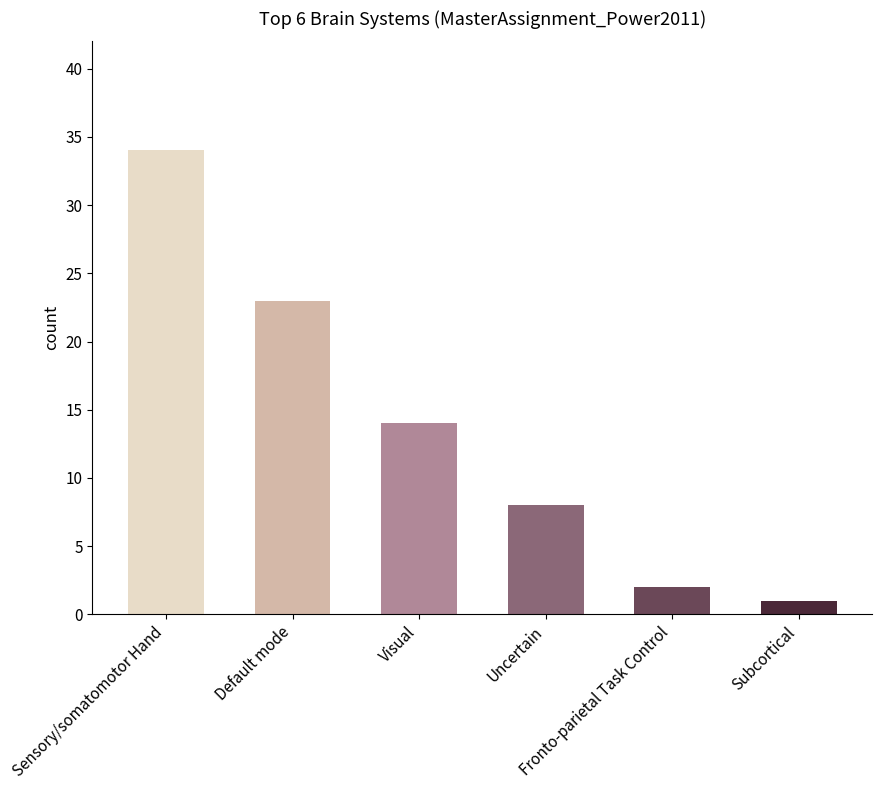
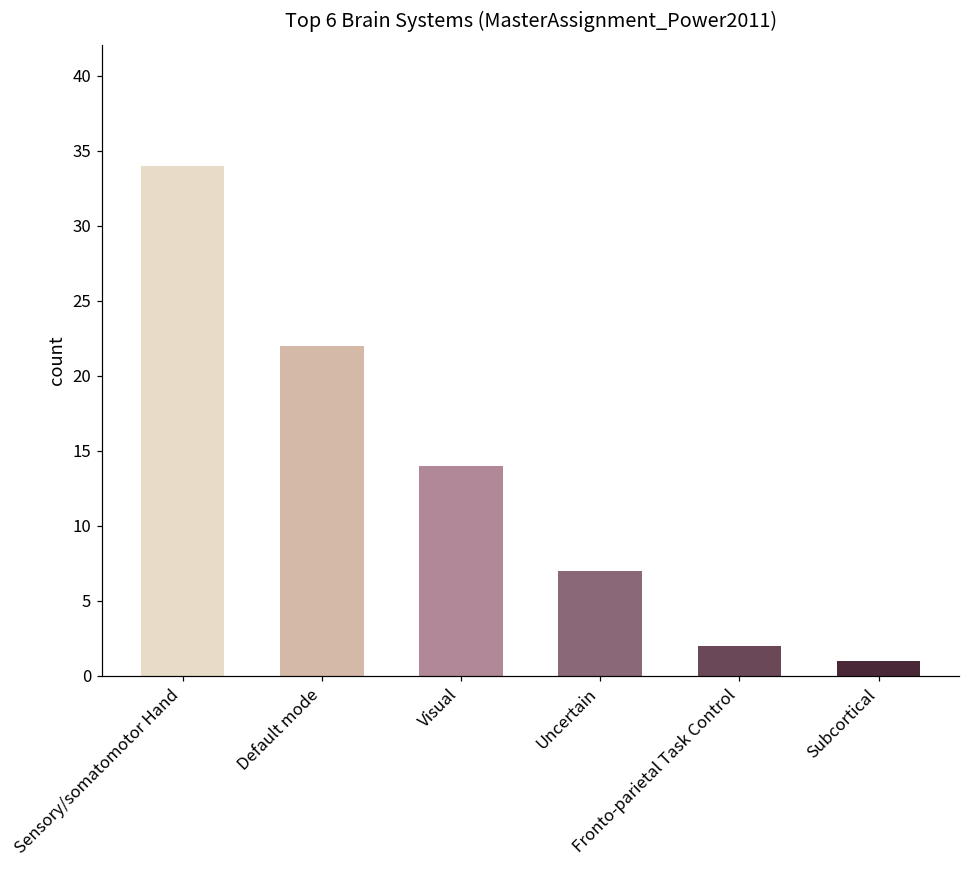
Default mode: 23 -> 22
Uncertain: 8 -> 7
